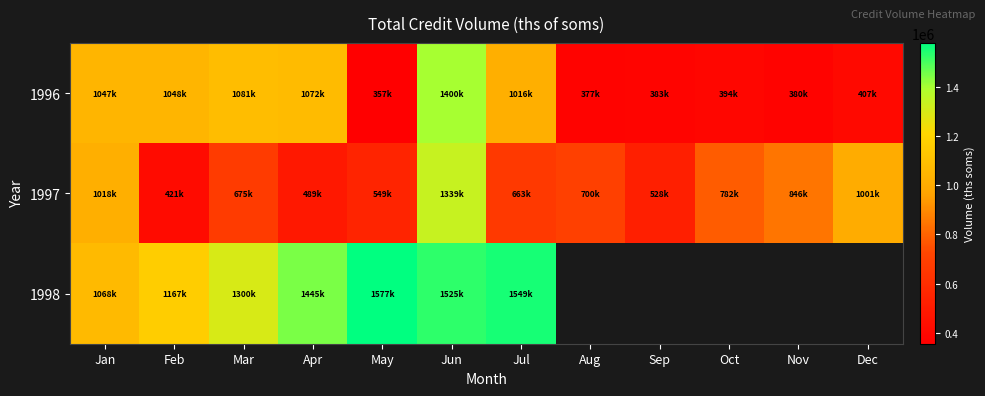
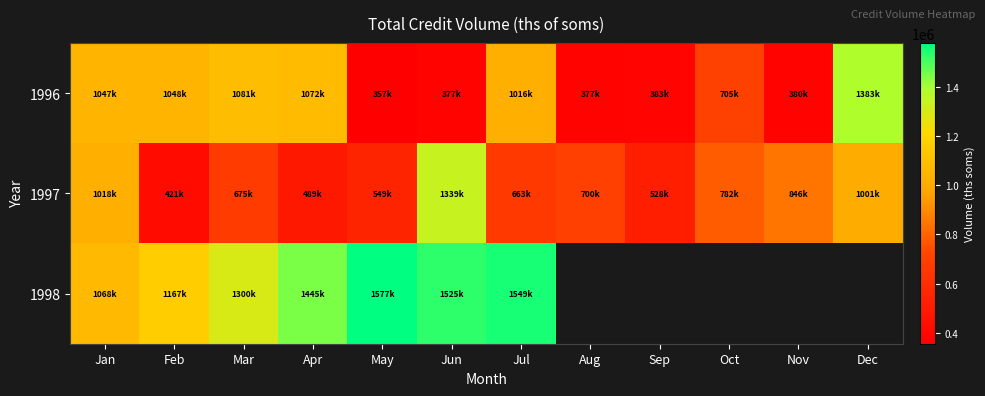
1996, Jun: 1400k -> 377k
1996, Oct: 394k -> 705k
1996, Dec: 407k -> 1383k
